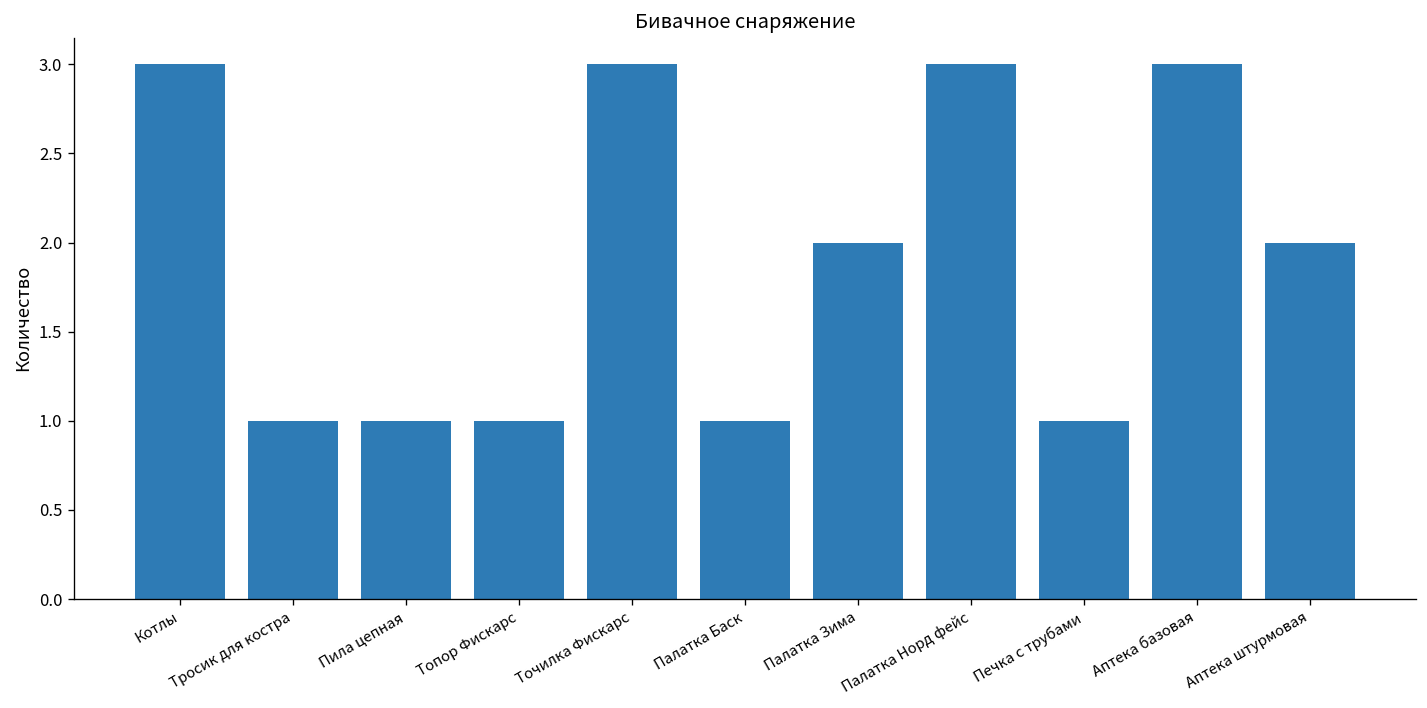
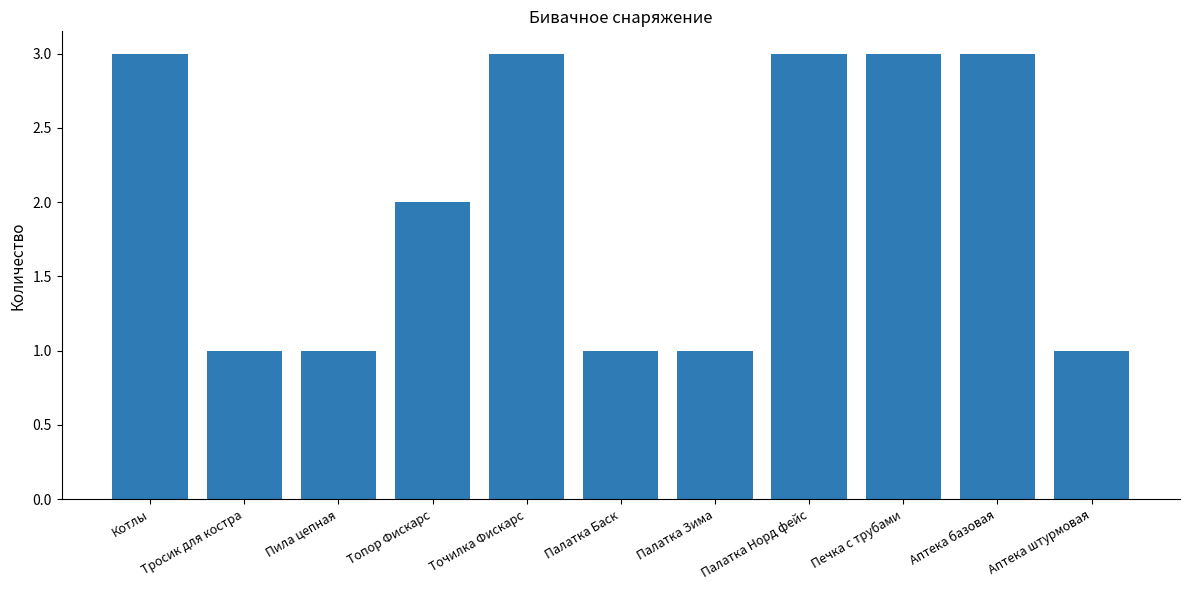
Топор Фискарс: 1 -> 2
Палатка Зима: 2 -> 1
Печка с трубами: 1 -> 3
Аптека штурмовая: 2 -> 1
